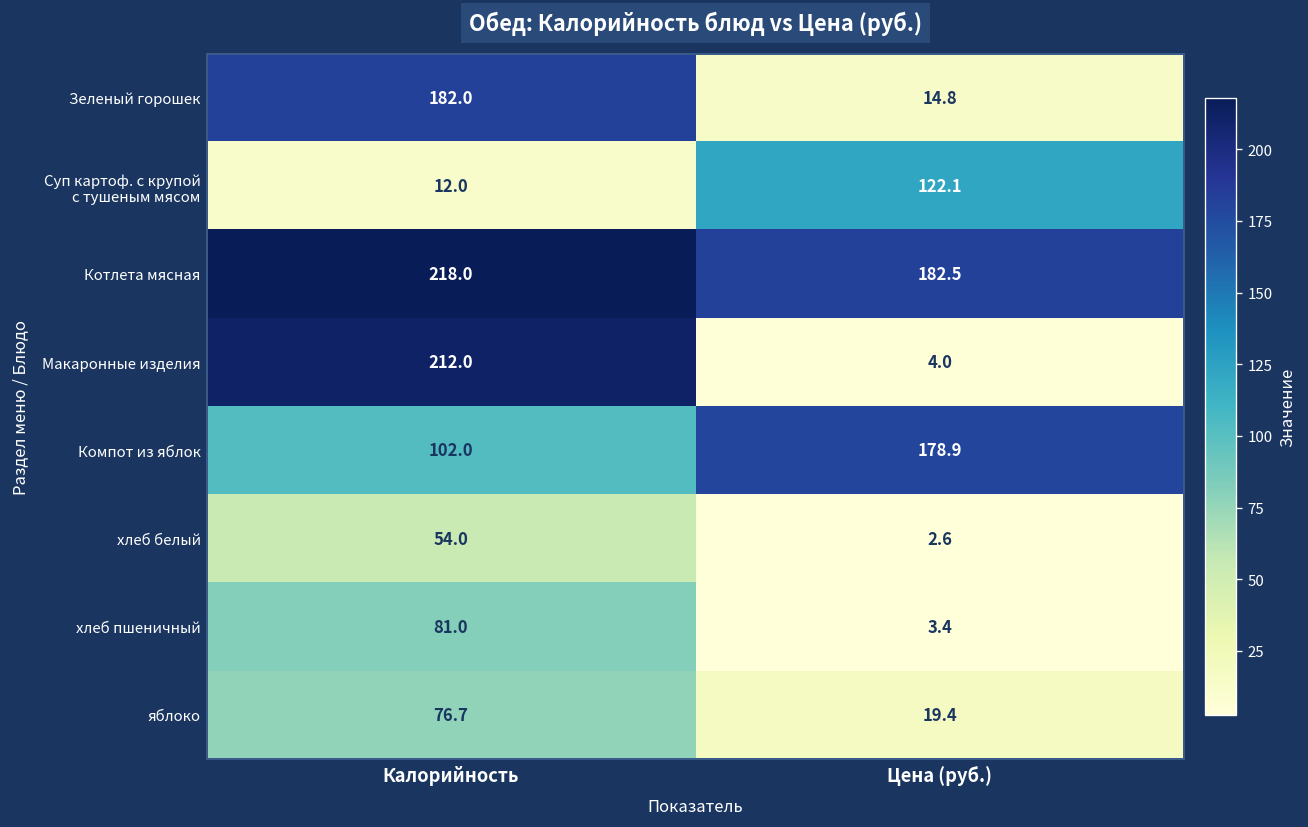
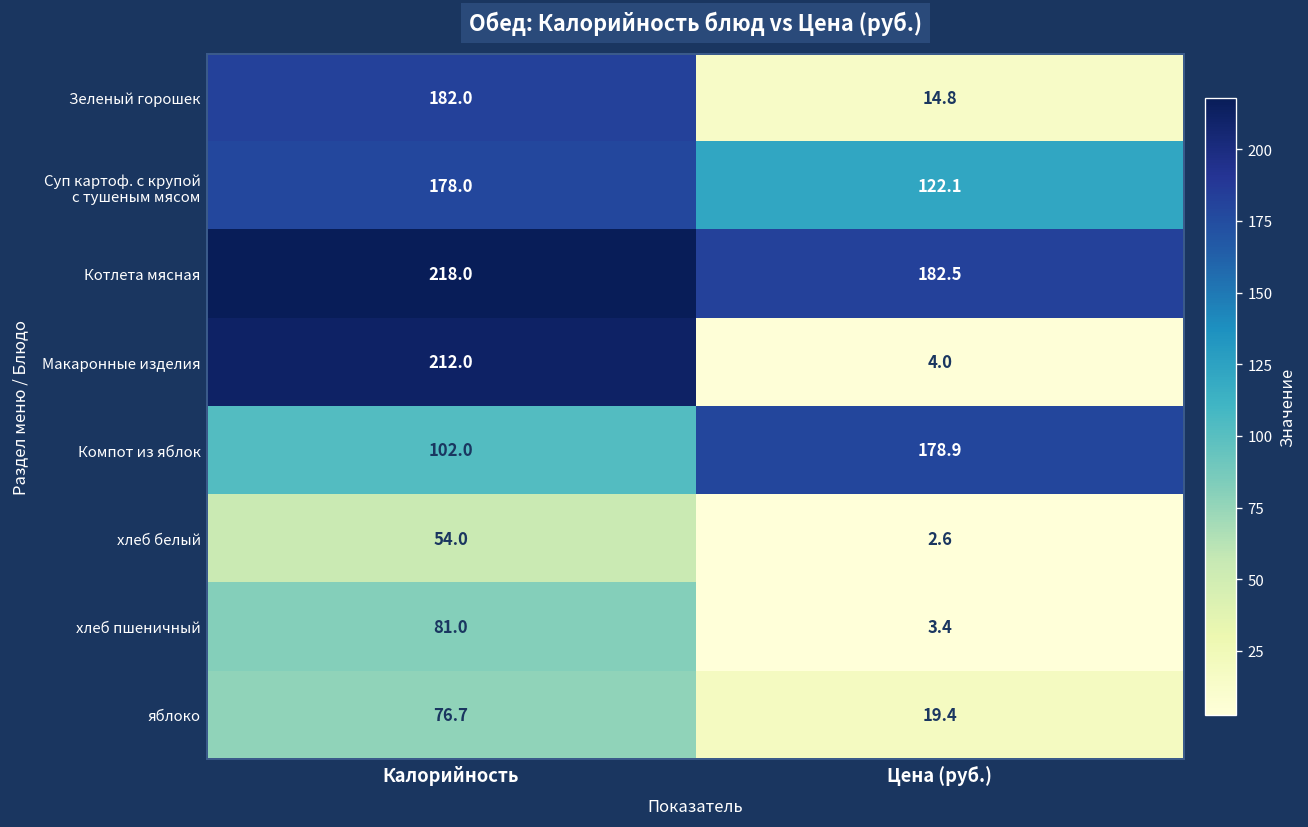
Суп картоф. с крупой с тушеным мясом, Калорийность: 12.0 -> 178.0
